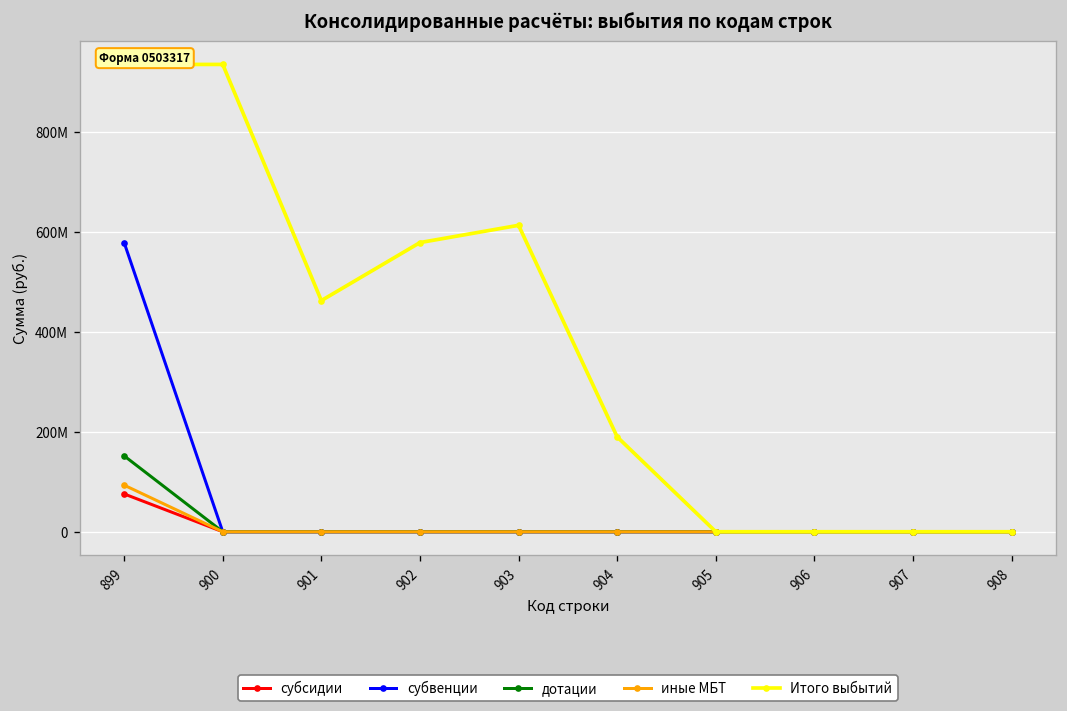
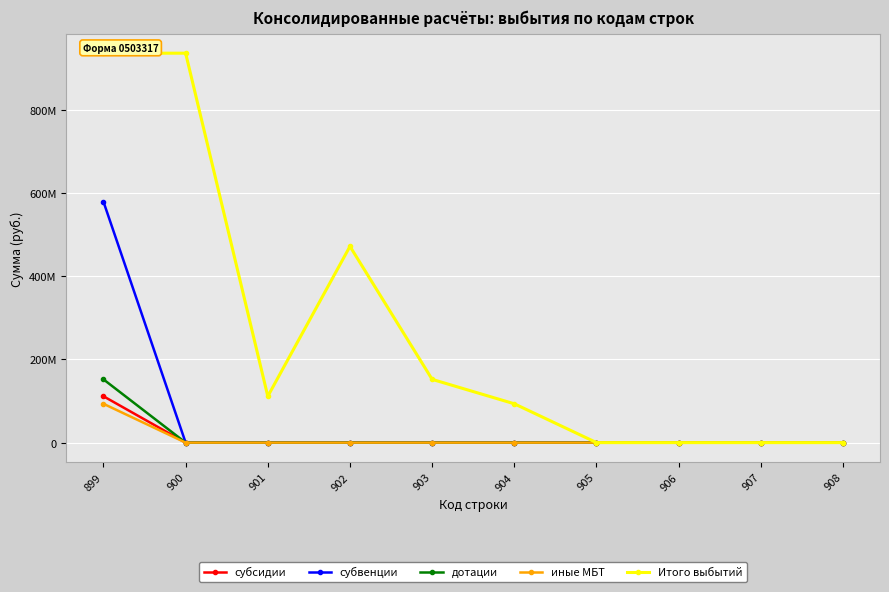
субсидии, 899: 80000000 -> 110000000
Итого выбытий, 901: 460000000 -> 110000000
Итого выбытий, 902: 580000000 -> 470000000
Итого выбытий, 903: 610000000 -> 150000000
Итого выбытий, 904: 190000000 -> 90000000
